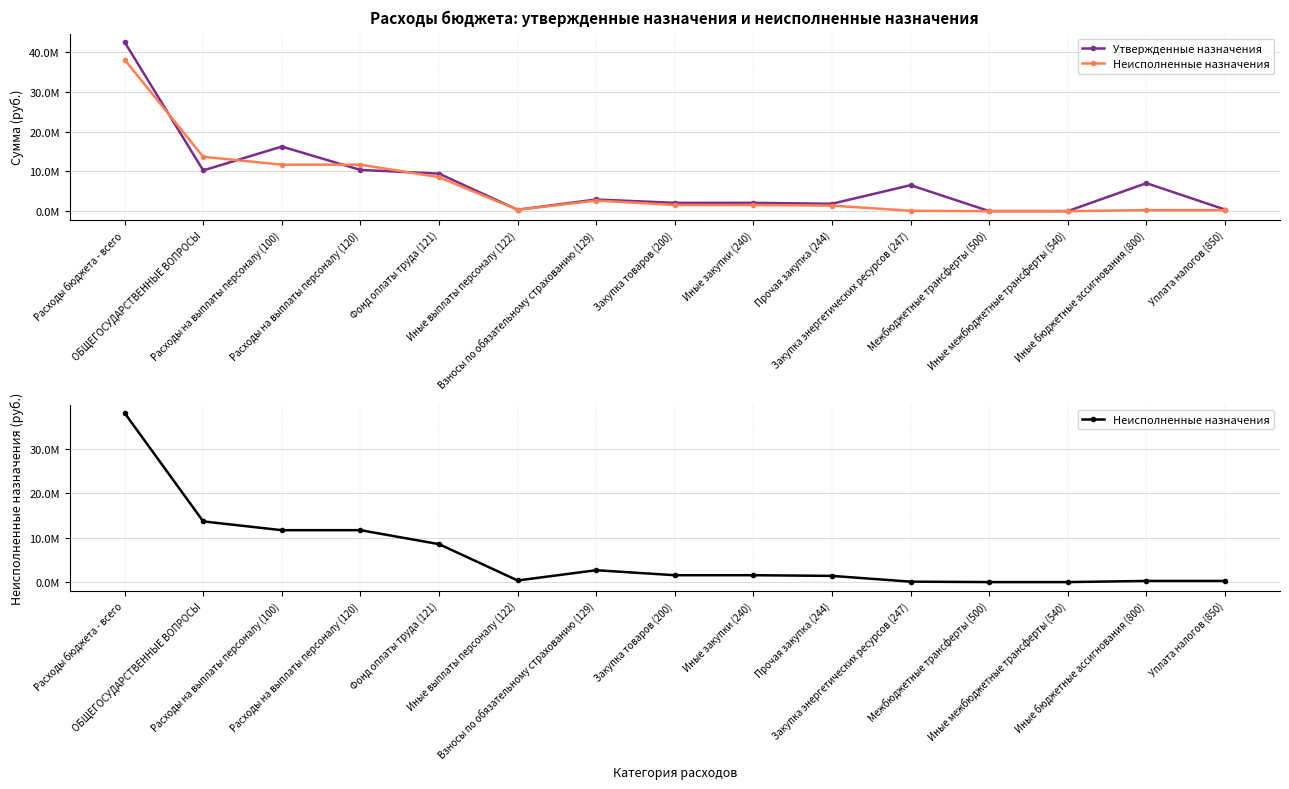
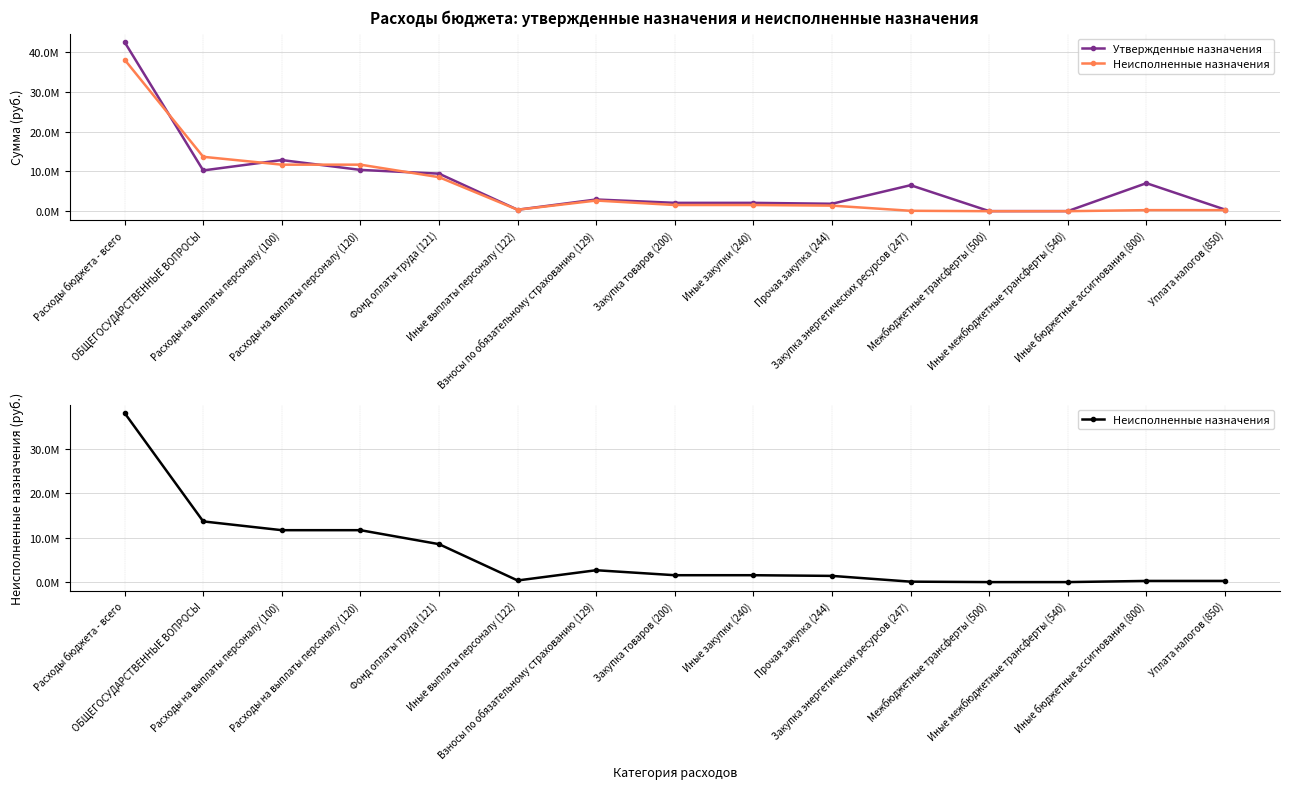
Расходы бюджета: утвержденные назначения и неисполненные назначения, Утвержденные назначения, Расходы на выплаты персоналу (100): 16000000 -> 13000000
